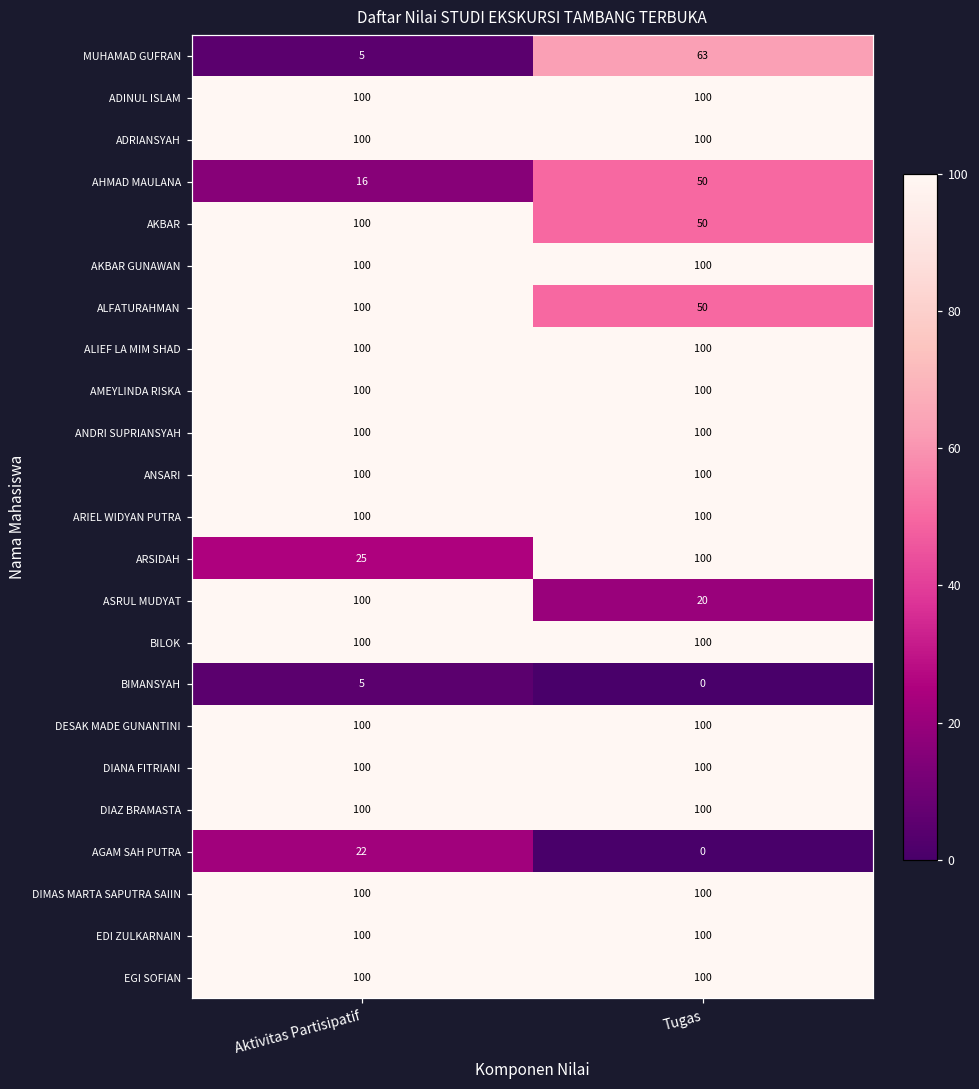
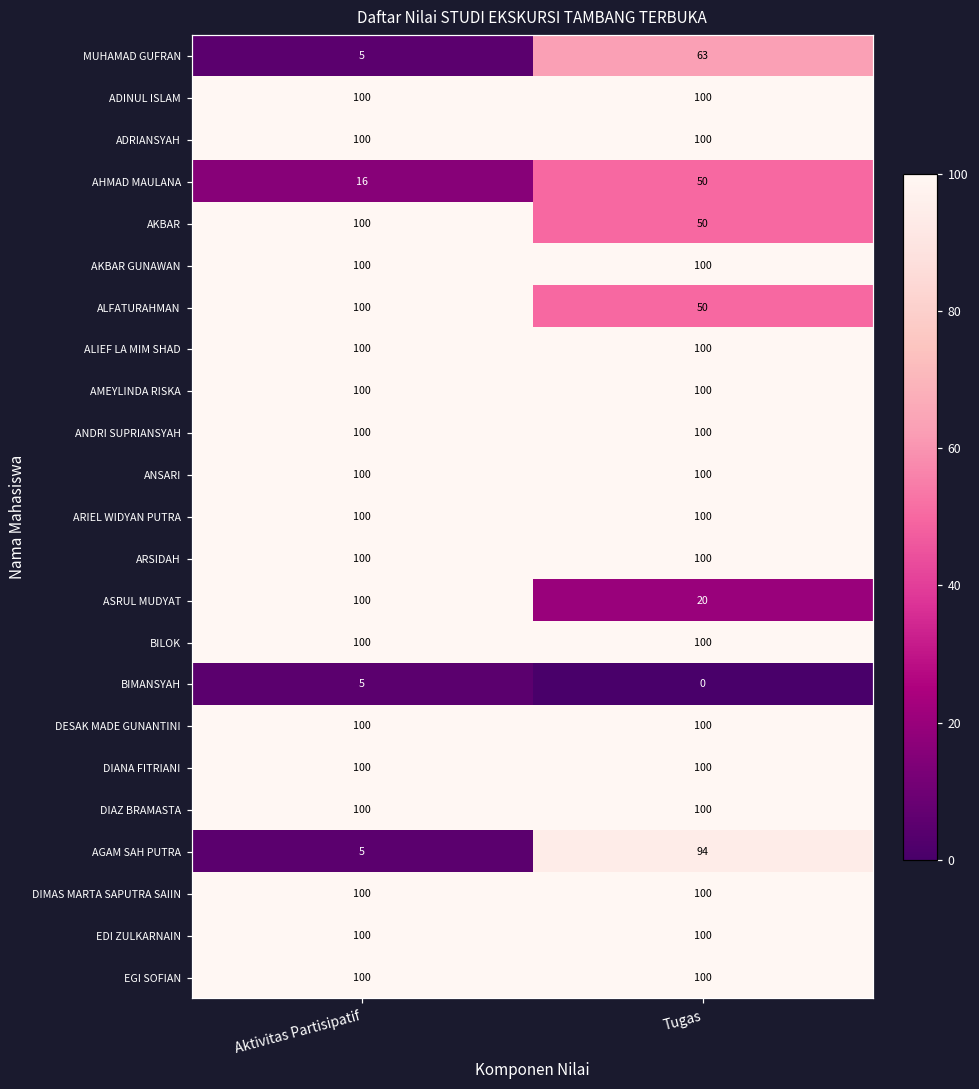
ARSIDAH, Aktivitas Partisipatif: 25 -> 100
AGAM SAH PUTRA, Aktivitas Partisipatif: 22 -> 5
AGAM SAH PUTRA, Tugas: 0 -> 94
